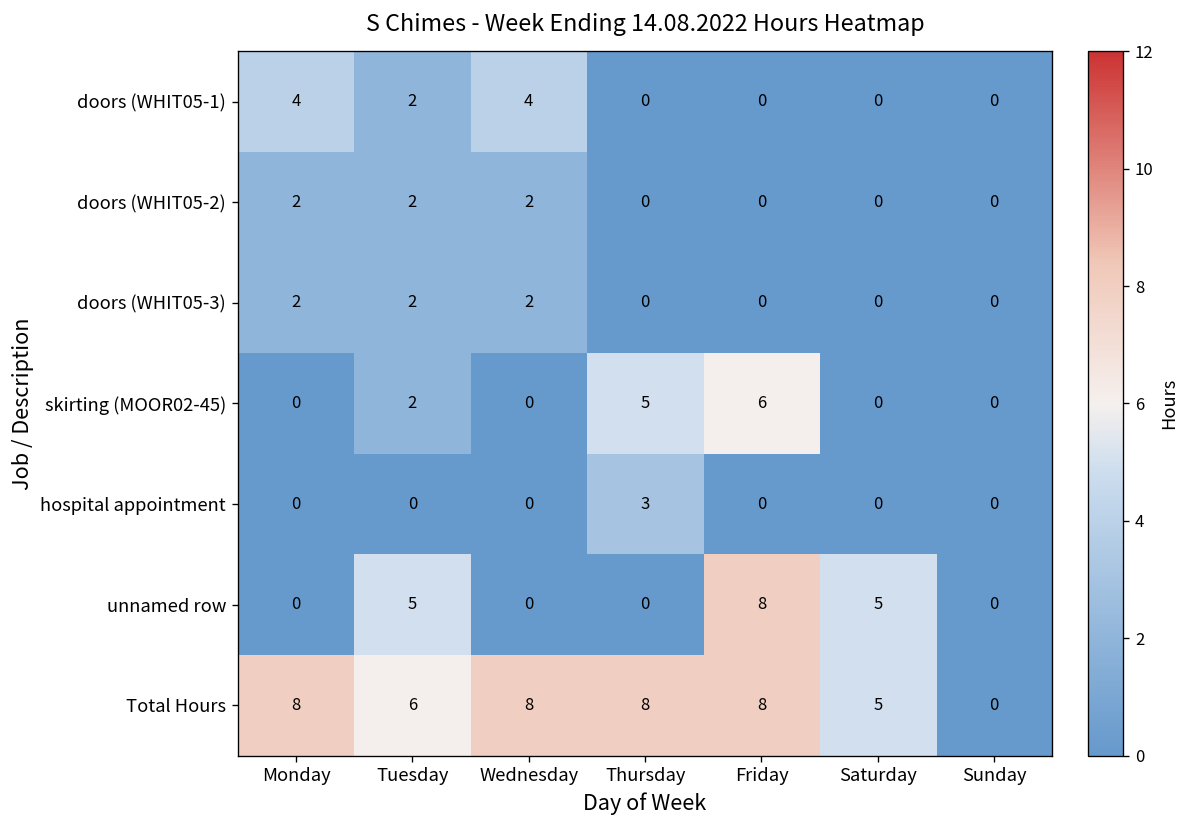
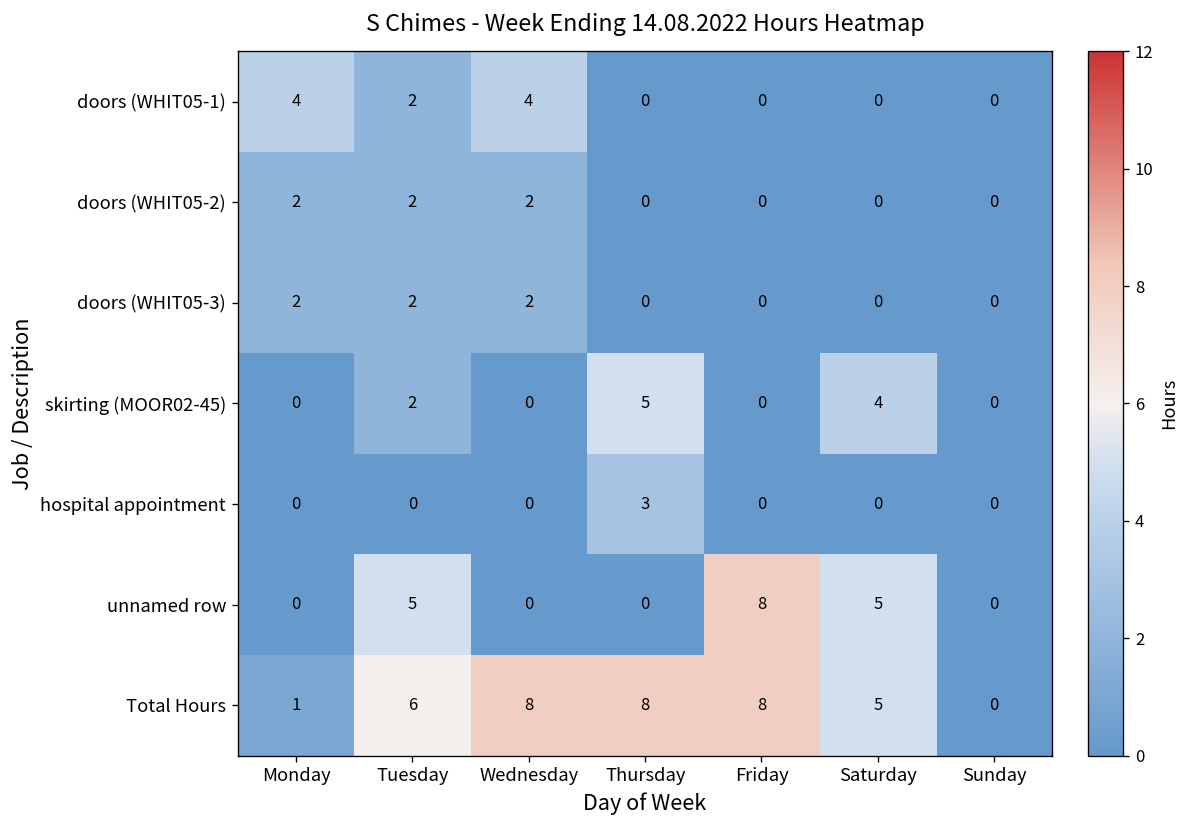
skirting (MOOR02-45), Friday: 6 -> 0
skirting (MOOR02-45), Saturday: 0 -> 4
Total Hours, Monday: 8 -> 1
